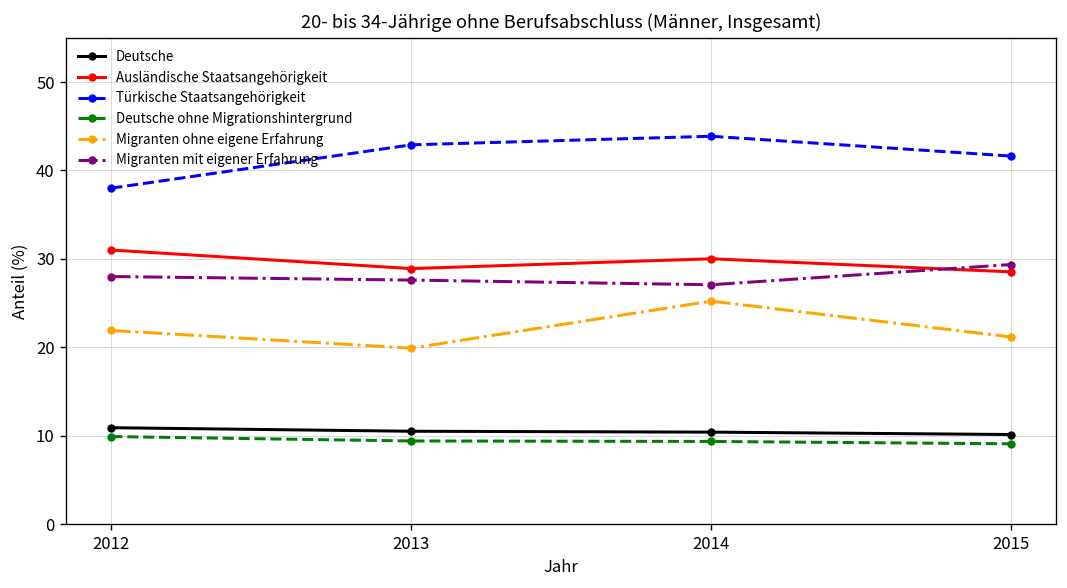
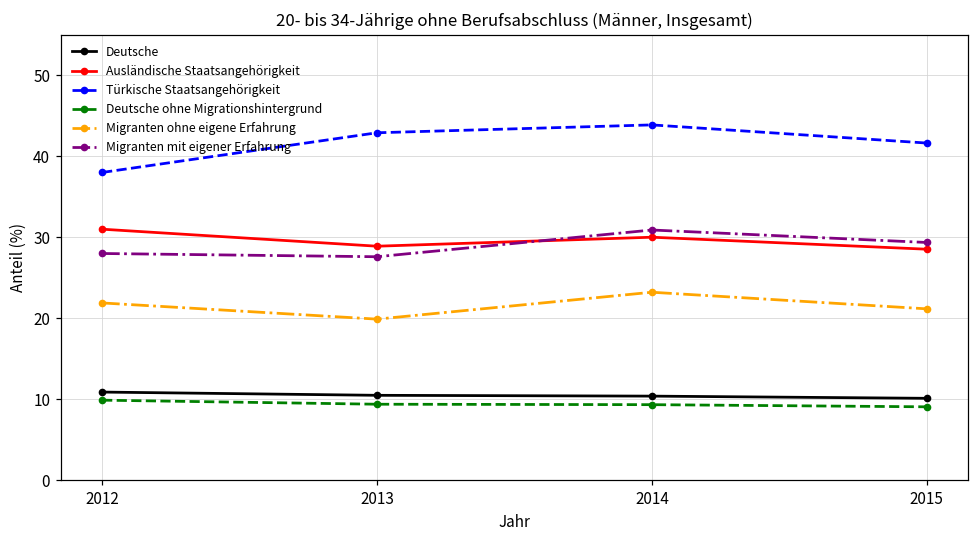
Migranten ohne eigene Erfahrung, 2014: 25 -> 23
Migranten mit eigener Erfahrung, 2014: 27 -> 31
